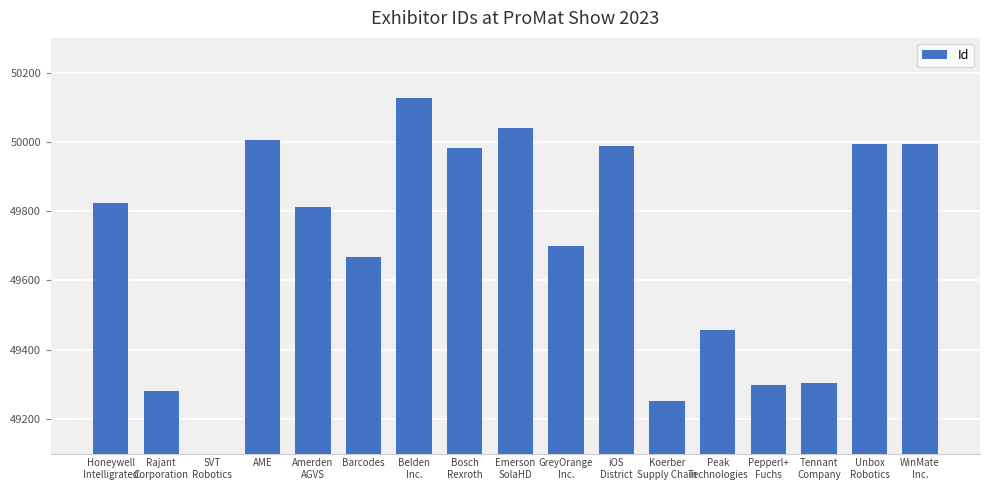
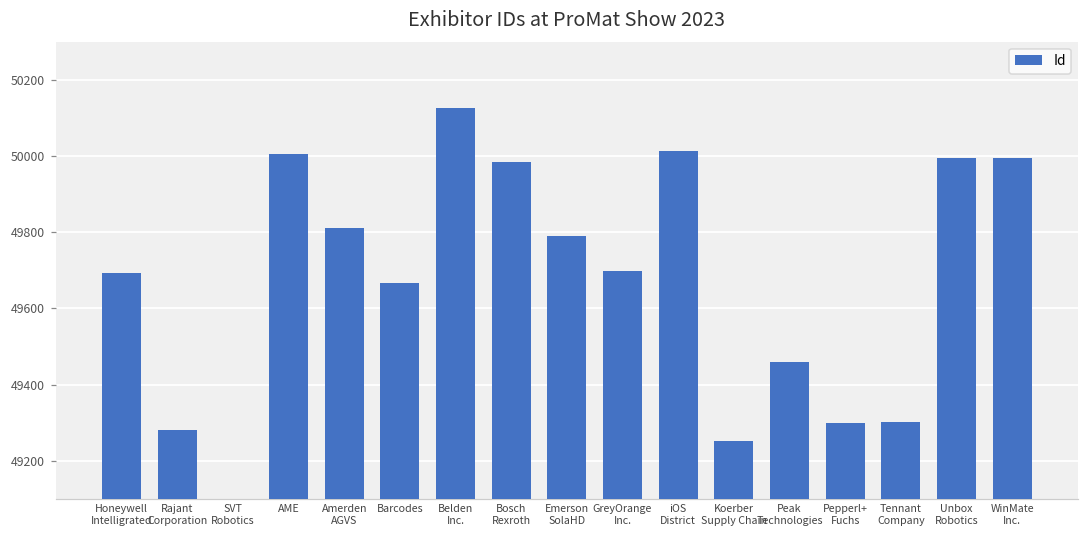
Honeywell Intelligrated: 49820 -> 49690
Emerson SolaHD: 50040 -> 49790
iOS District: 49990 -> 50010
